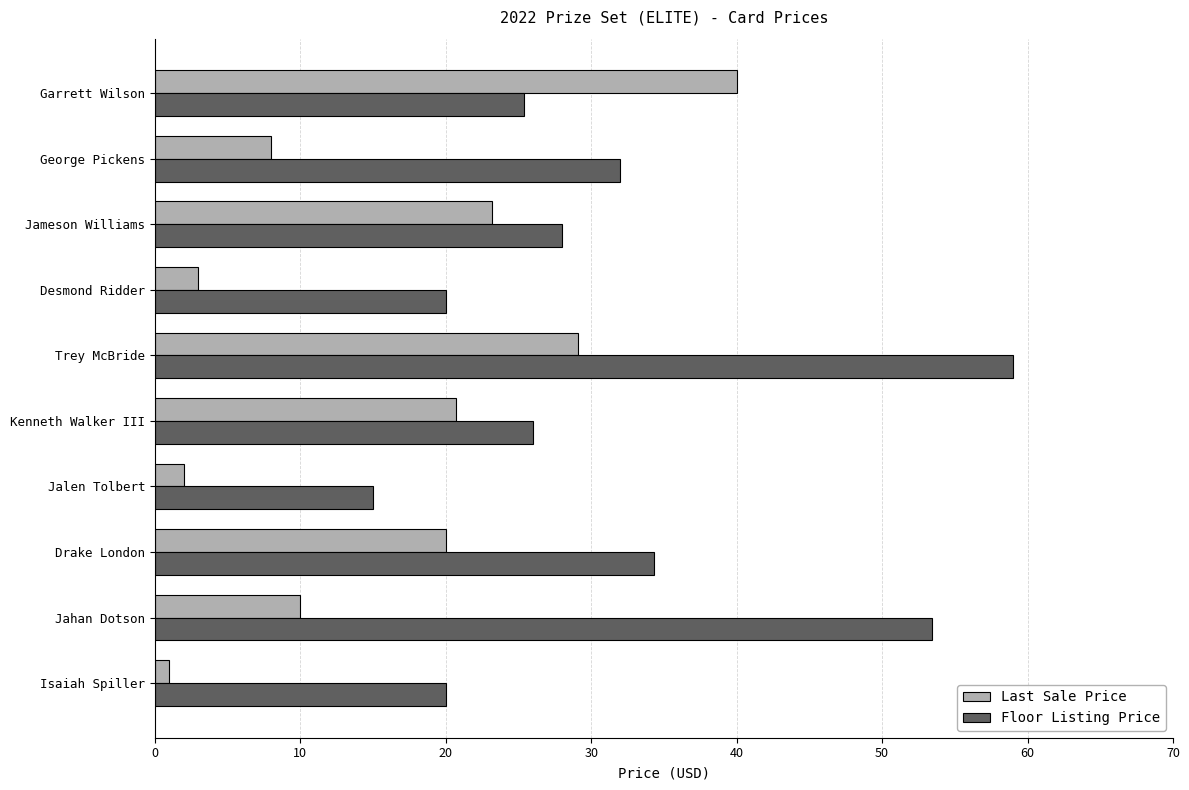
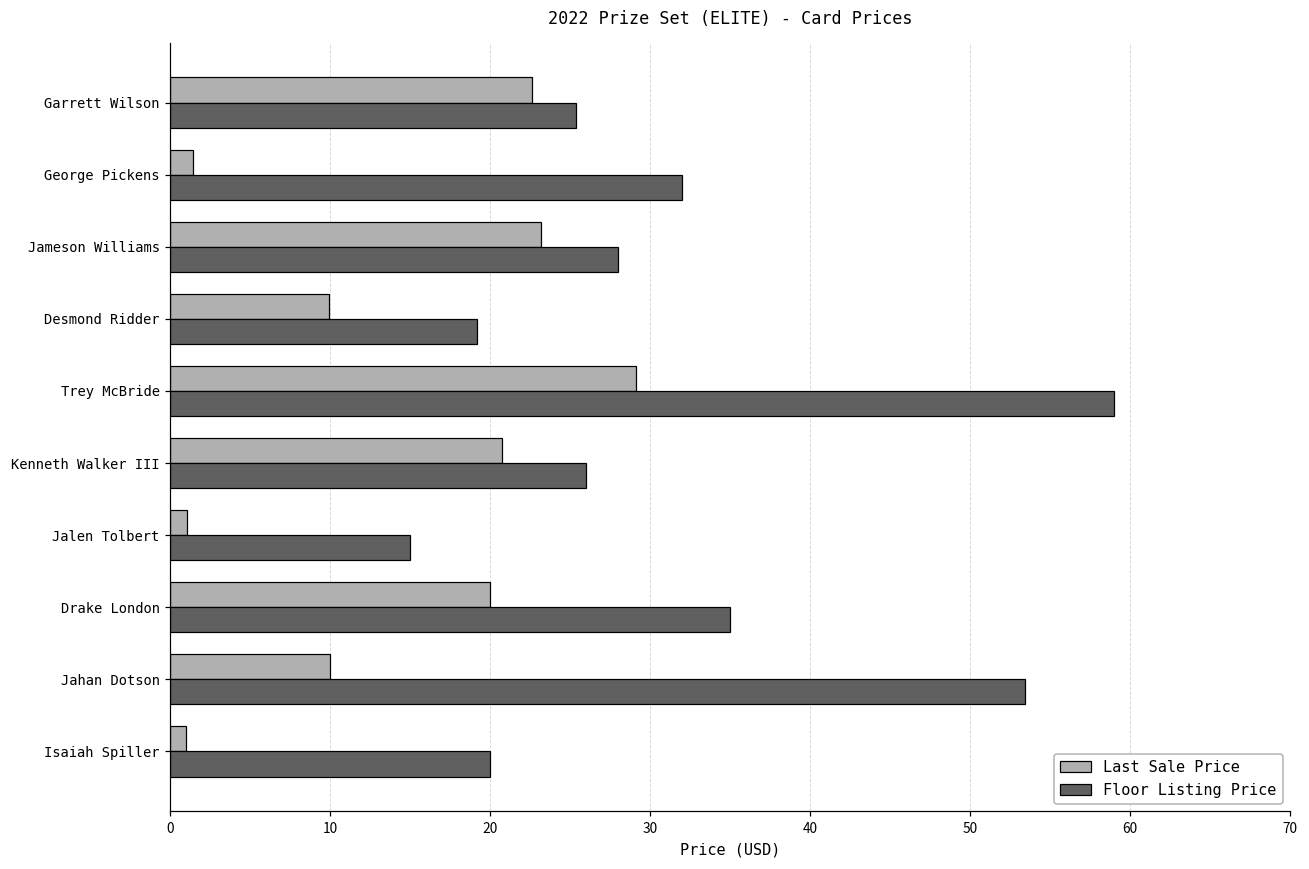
Last Sale Price, Garrett Wilson: 40.0 -> 22.6
Last Sale Price, George Pickens: 8.0 -> 1.4
Last Sale Price, Desmond Ridder: 3.0 -> 9.9
Floor Listing Price, Desmond Ridder: 20.0 -> 19.2
Last Sale Price, Jalen Tolbert: 2.0 -> 1.1
Floor Listing Price, Drake London: 34.3 -> 35.0
